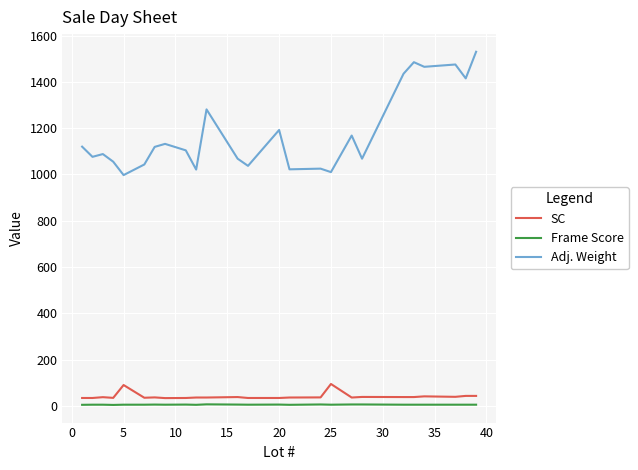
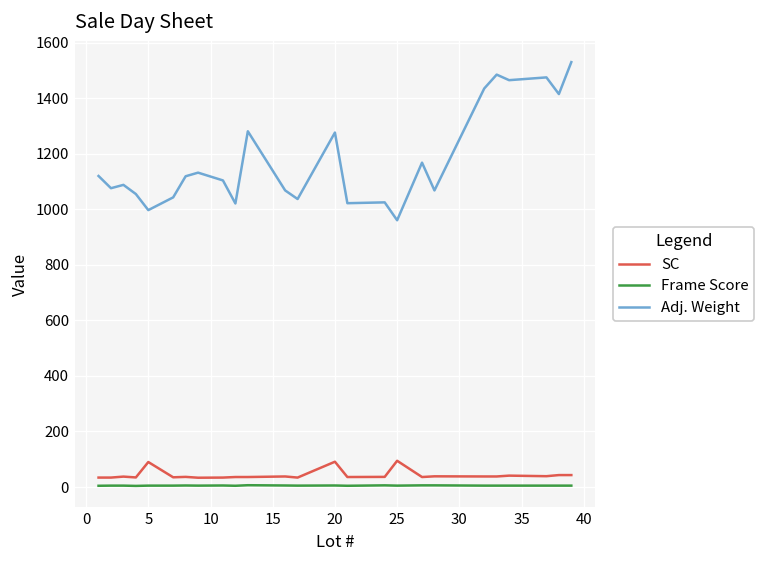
SC, 20: 30 -> 90
Adj. Weight, 20: 1190 -> 1280
Adj. Weight, 25: 1010 -> 960
